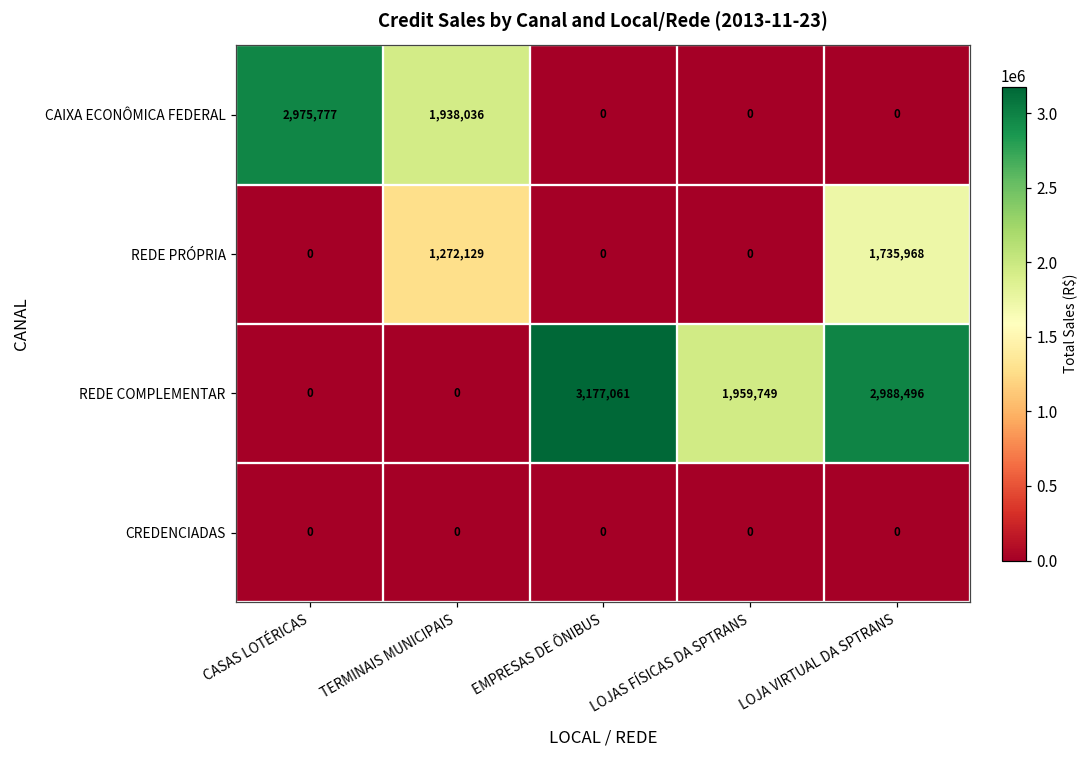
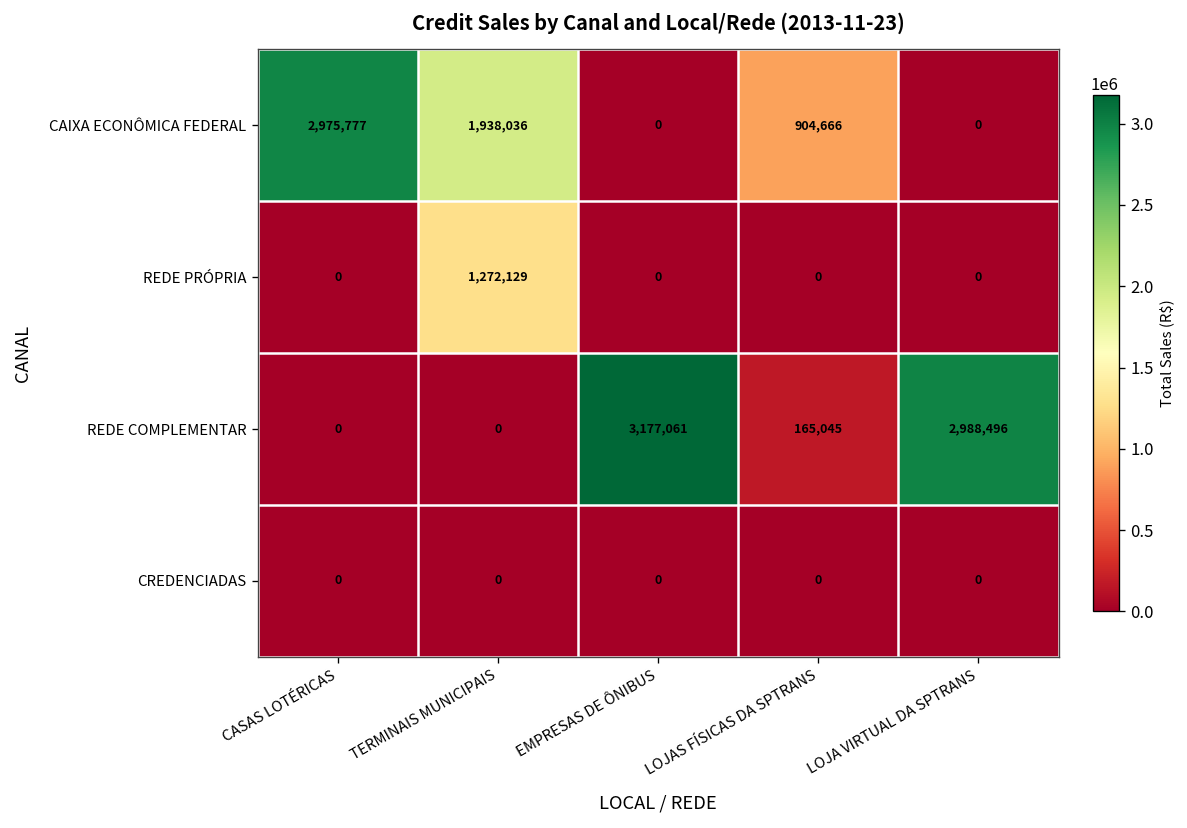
CAIXA ECONÔMICA FEDERAL, LOJAS FÍSICAS DA SPTRANS: 0 -> 904,666
REDE PRÓPRIA, LOJA VIRTUAL DA SPTRANS: 1,735,968 -> 0
REDE COMPLEMENTAR, LOJAS FÍSICAS DA SPTRANS: 1,959,749 -> 165,045
